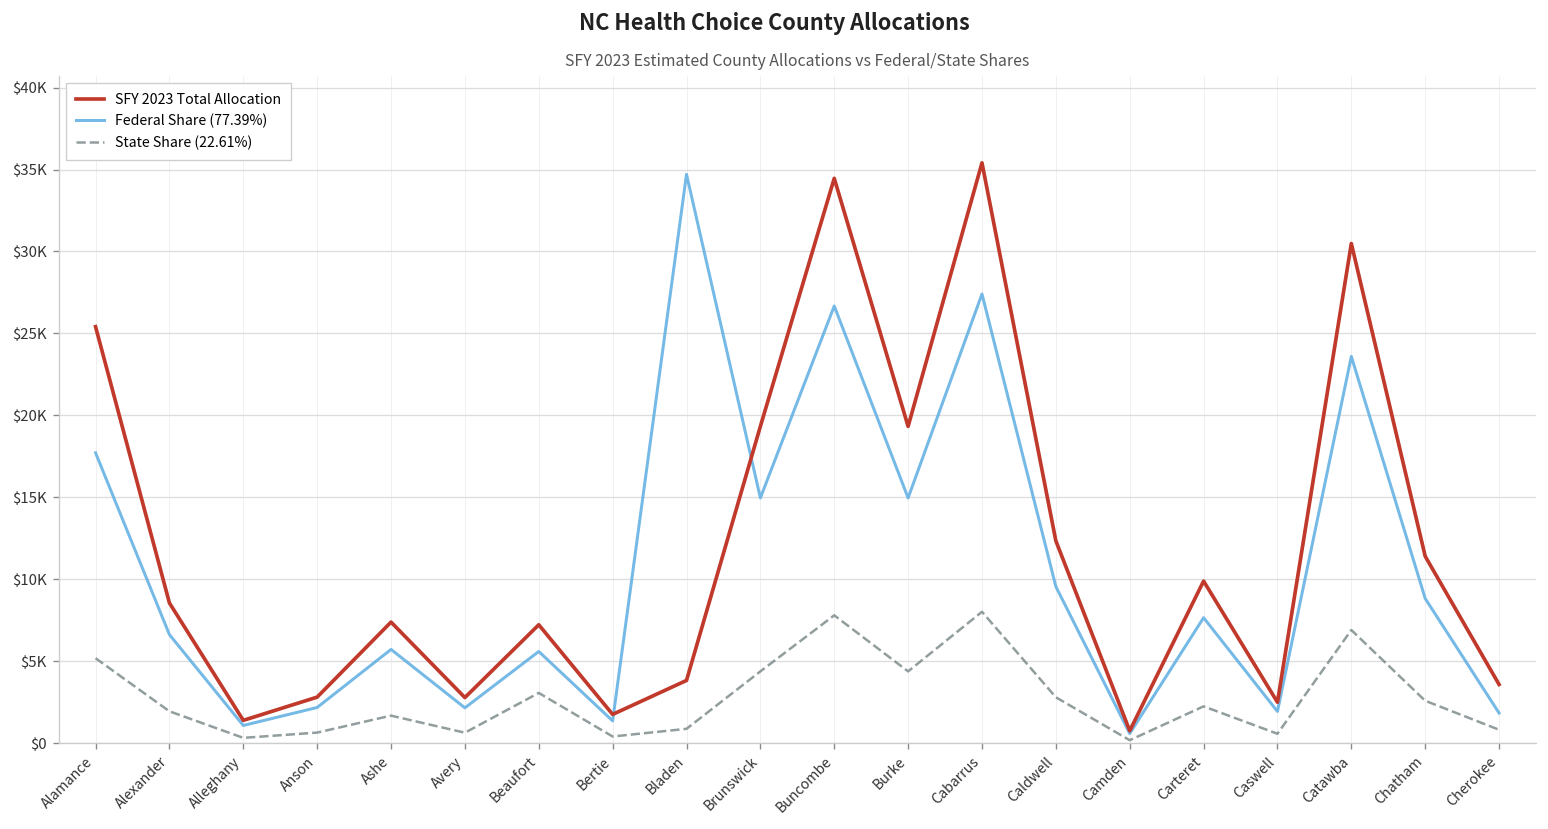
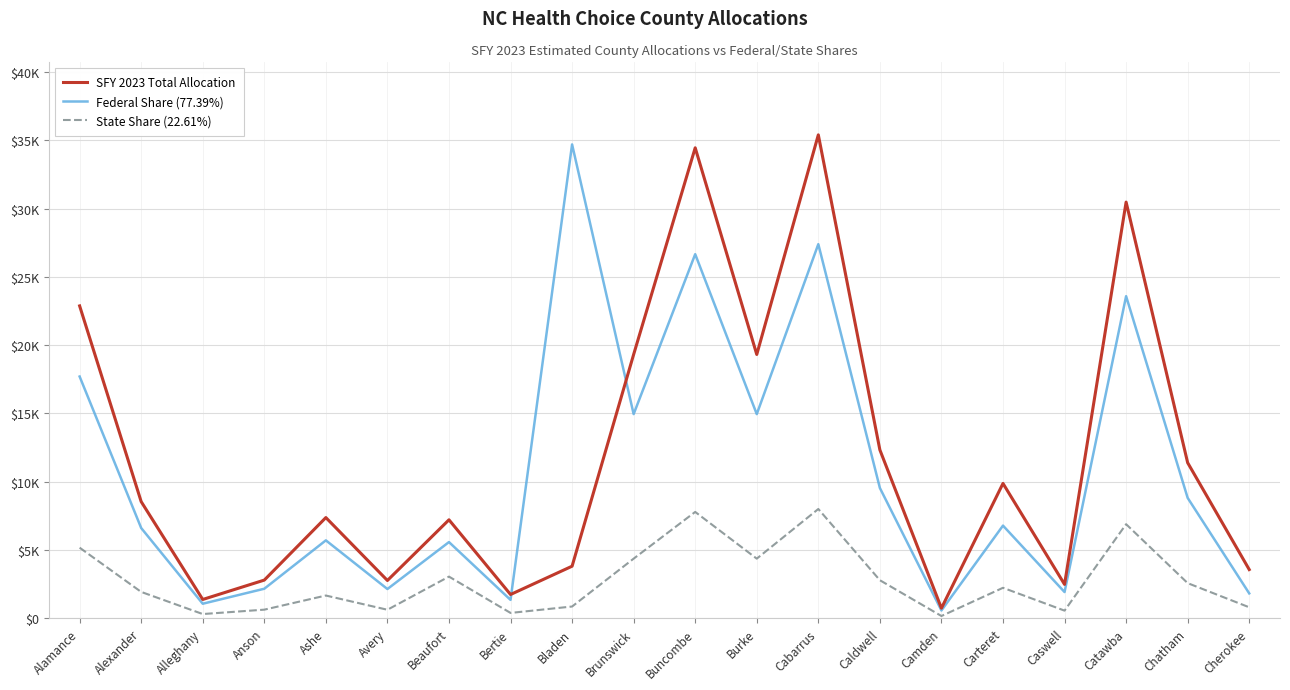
SFY 2023 Total Allocation, Alamance: $25400 -> $22900
Federal Share (77.39%), Carteret: $7600 -> $6800
